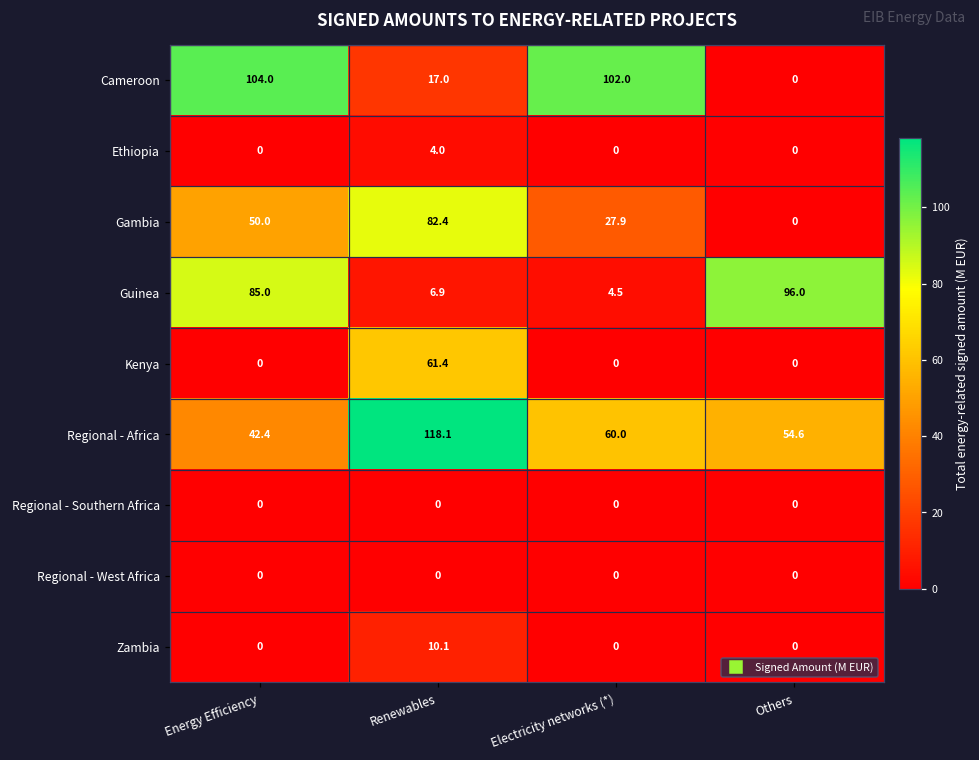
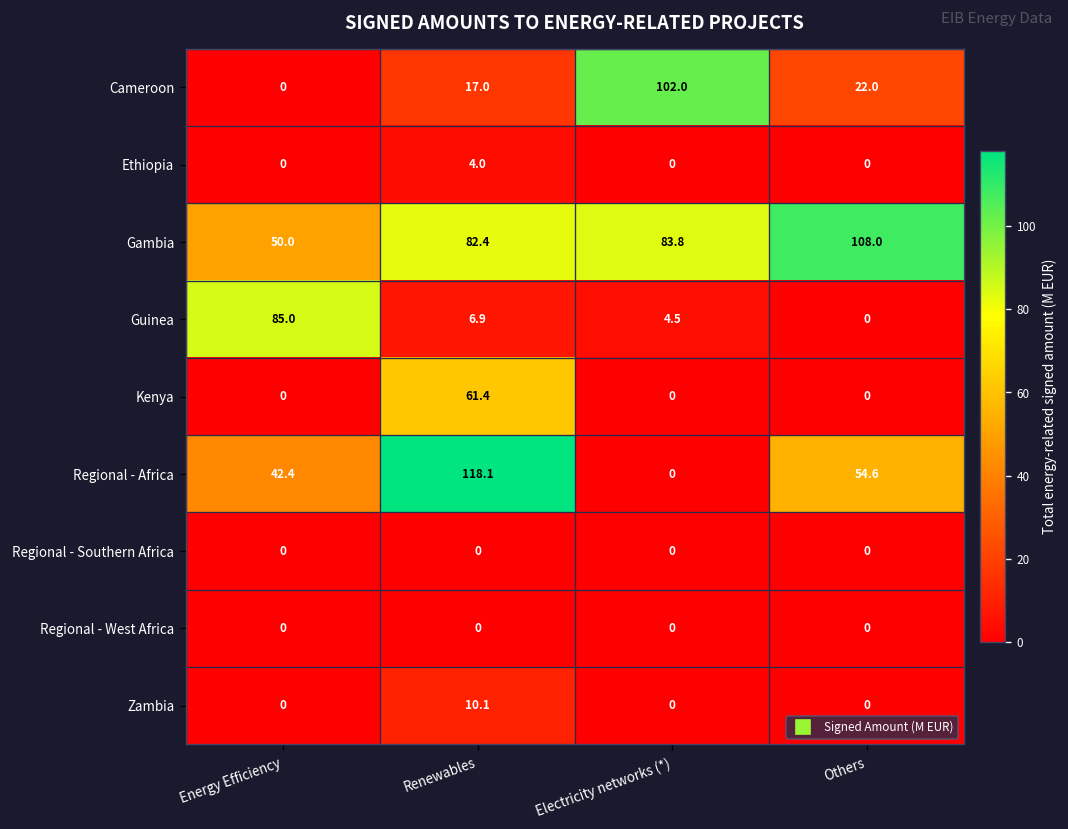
Cameroon, Energy Efficiency: 104.0 -> 0
Cameroon, Others: 0 -> 22.0
Gambia, Electricity networks (*): 27.9 -> 83.8
Gambia, Others: 0 -> 108.0
Guinea, Others: 96.0 -> 0
Regional - Africa, Electricity networks (*): 60.0 -> 0
